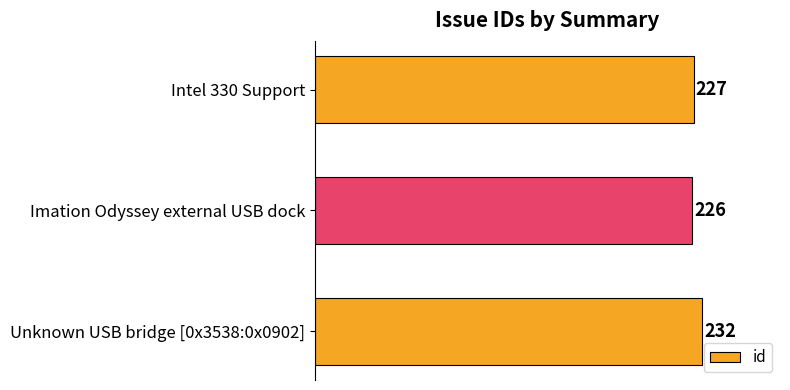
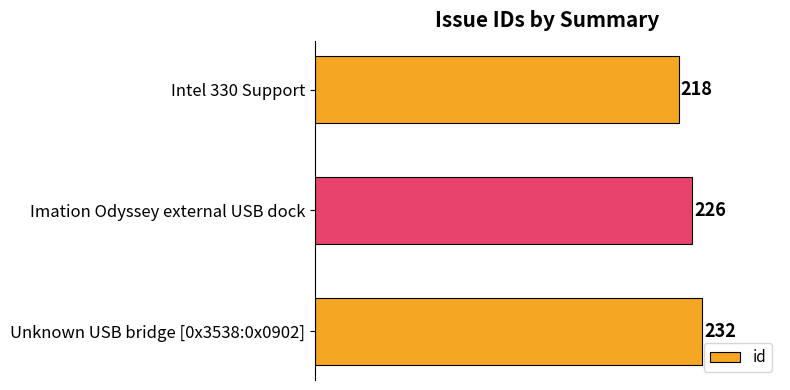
Intel 330 Support: 227 -> 218
